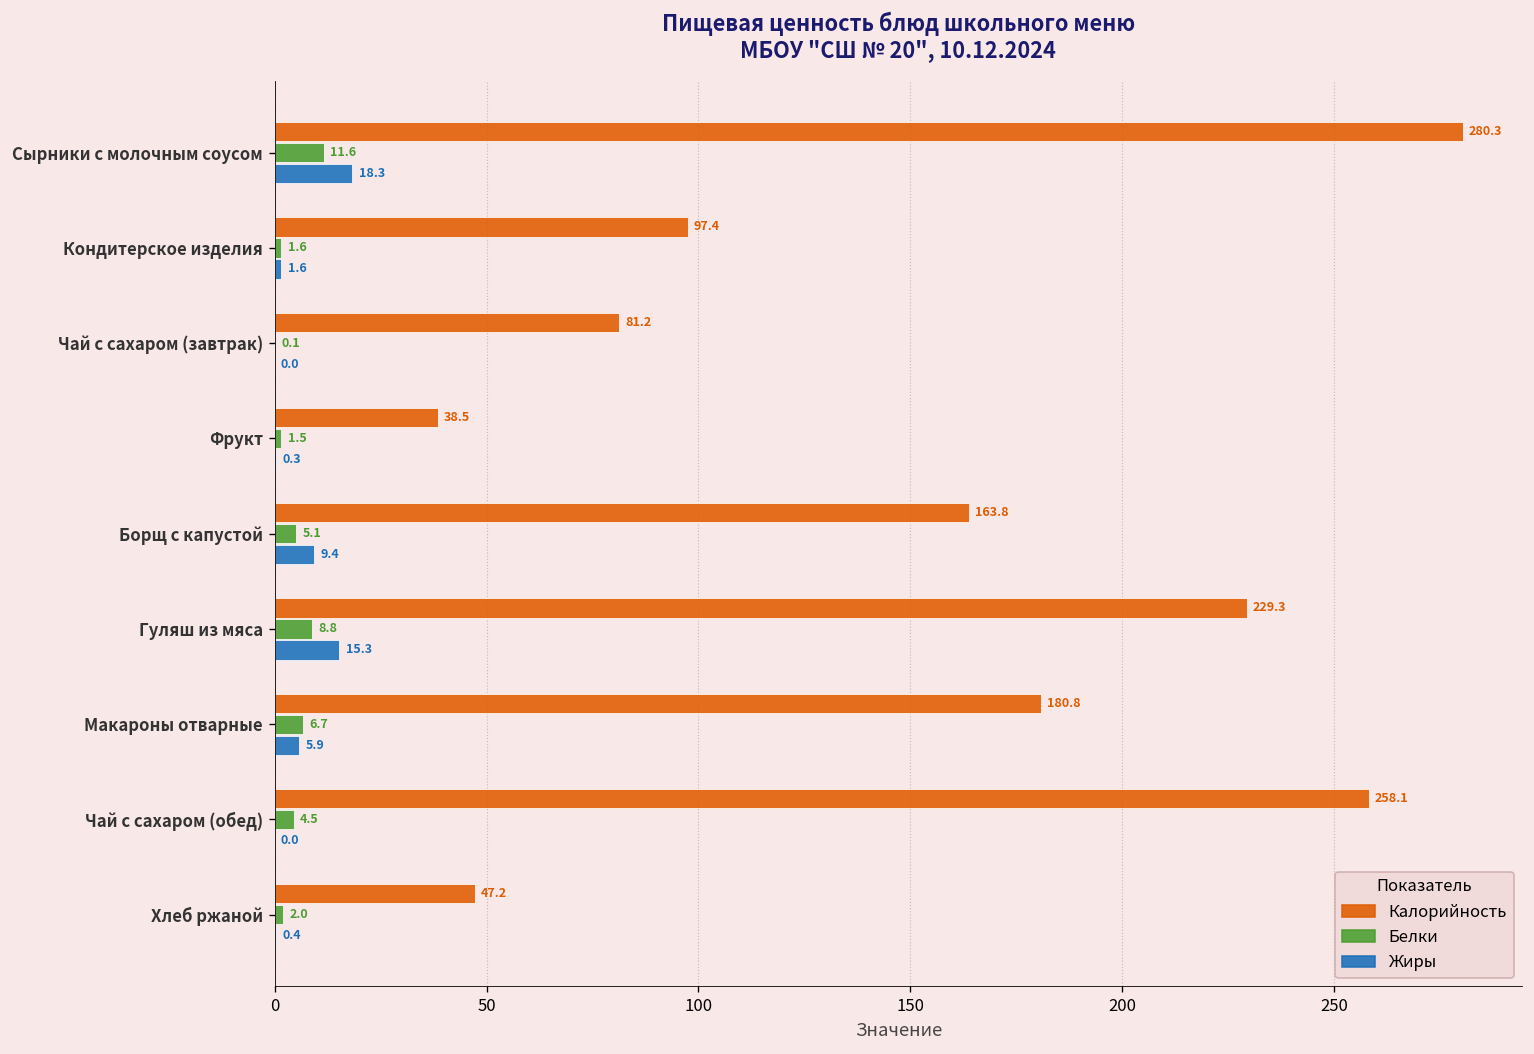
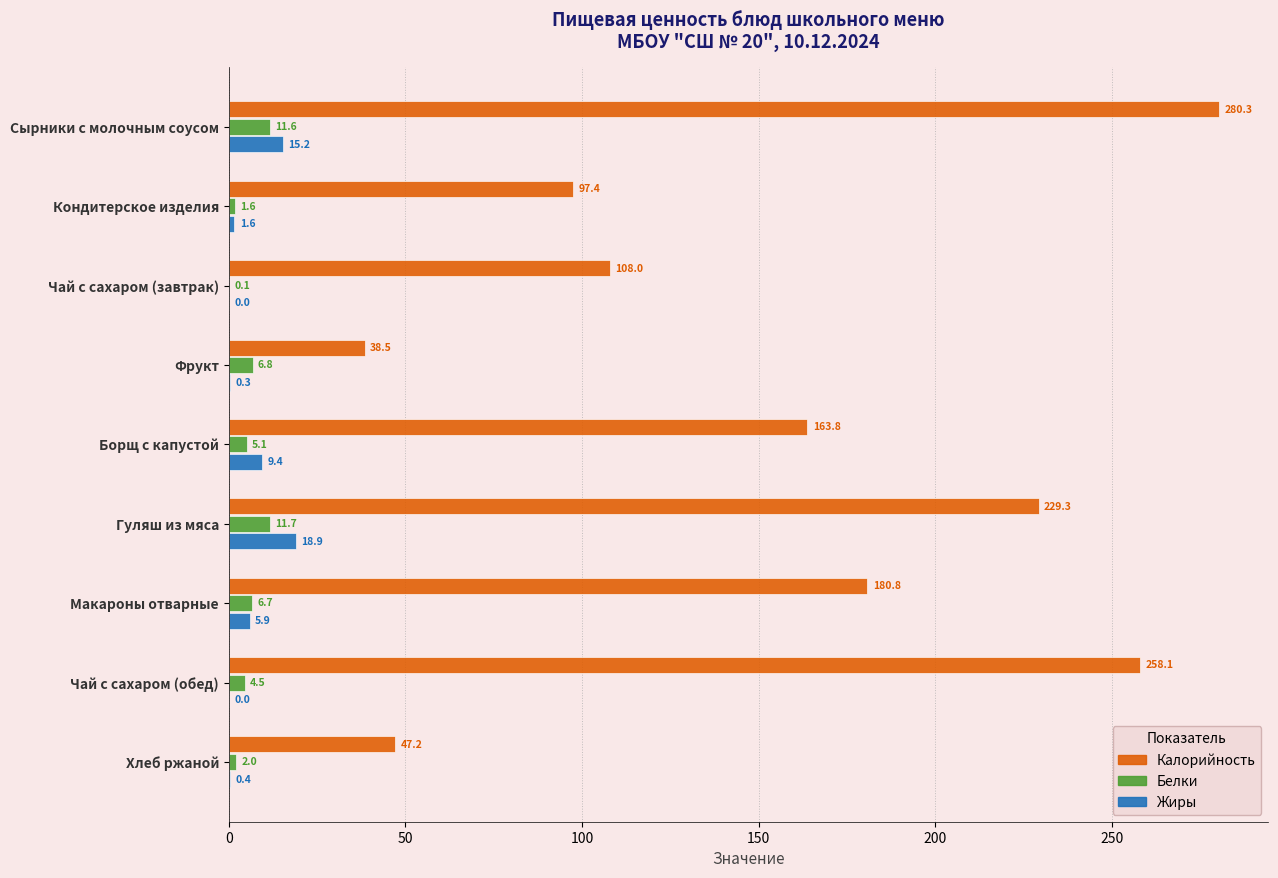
Жиры, Сырники с молочным соусом: 18.3 -> 15.2
Калорийность, Чай с сахаром (завтрак): 81.2 -> 108.0
Белки, Фрукт: 1.5 -> 6.8
Белки, Гуляш из мяса: 8.8 -> 11.7
Жиры, Гуляш из мяса: 15.3 -> 18.9
